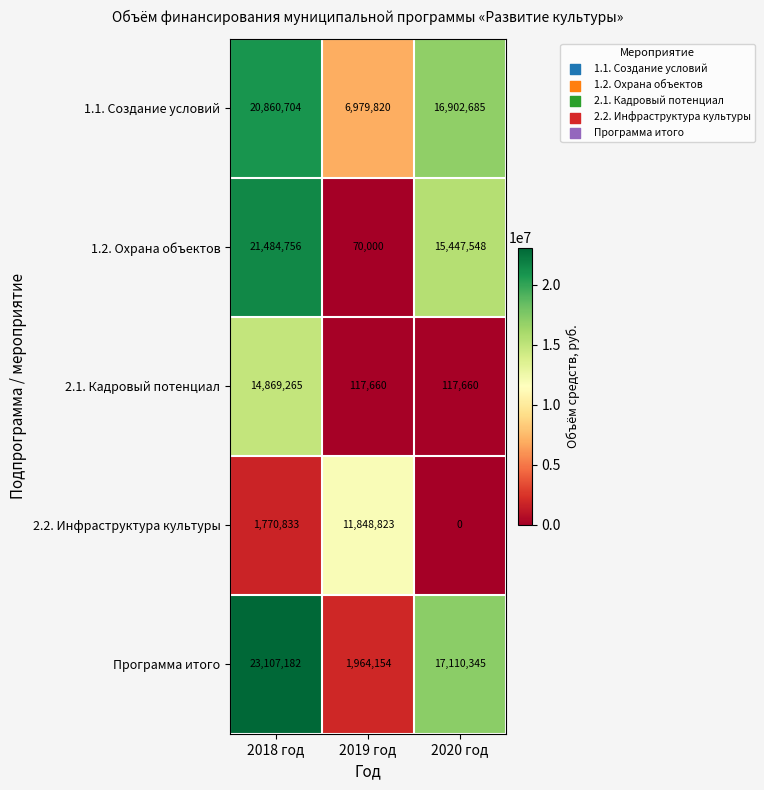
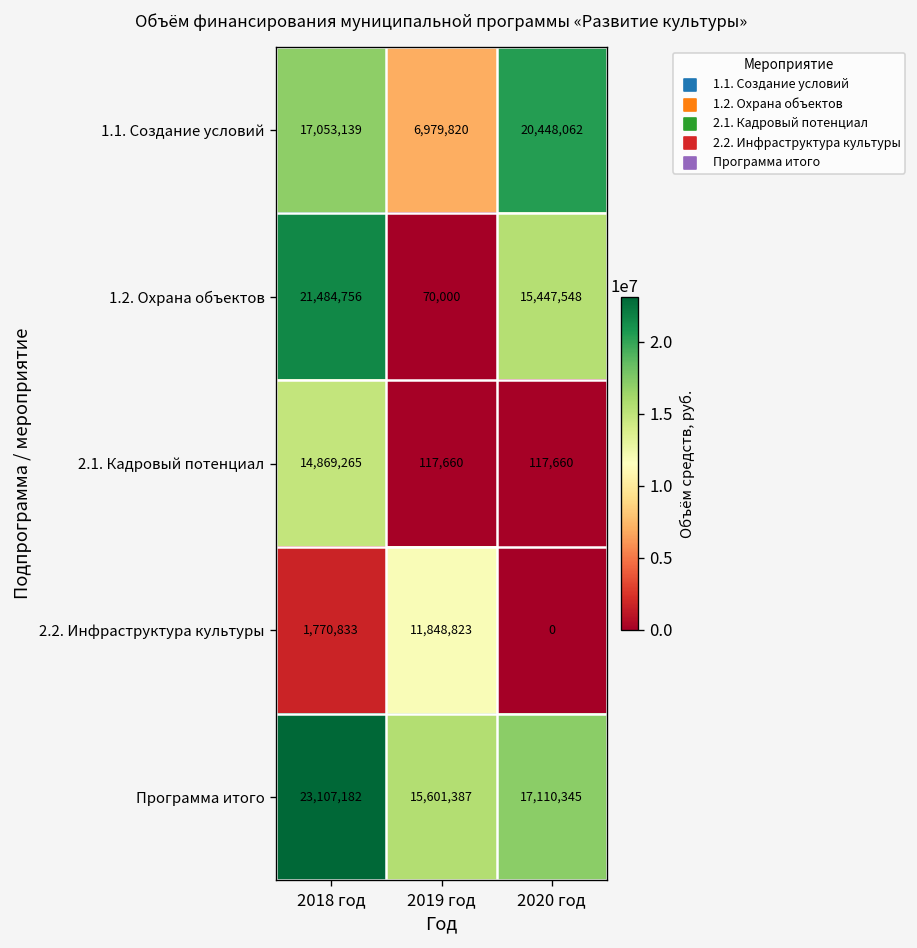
1.1. Создание условий, 2018 год: 20,860,704 -> 17,053,139
1.1. Создание условий, 2020 год: 16,902,685 -> 20,448,062
Программа итого, 2019 год: 1,964,154 -> 15,601,387
